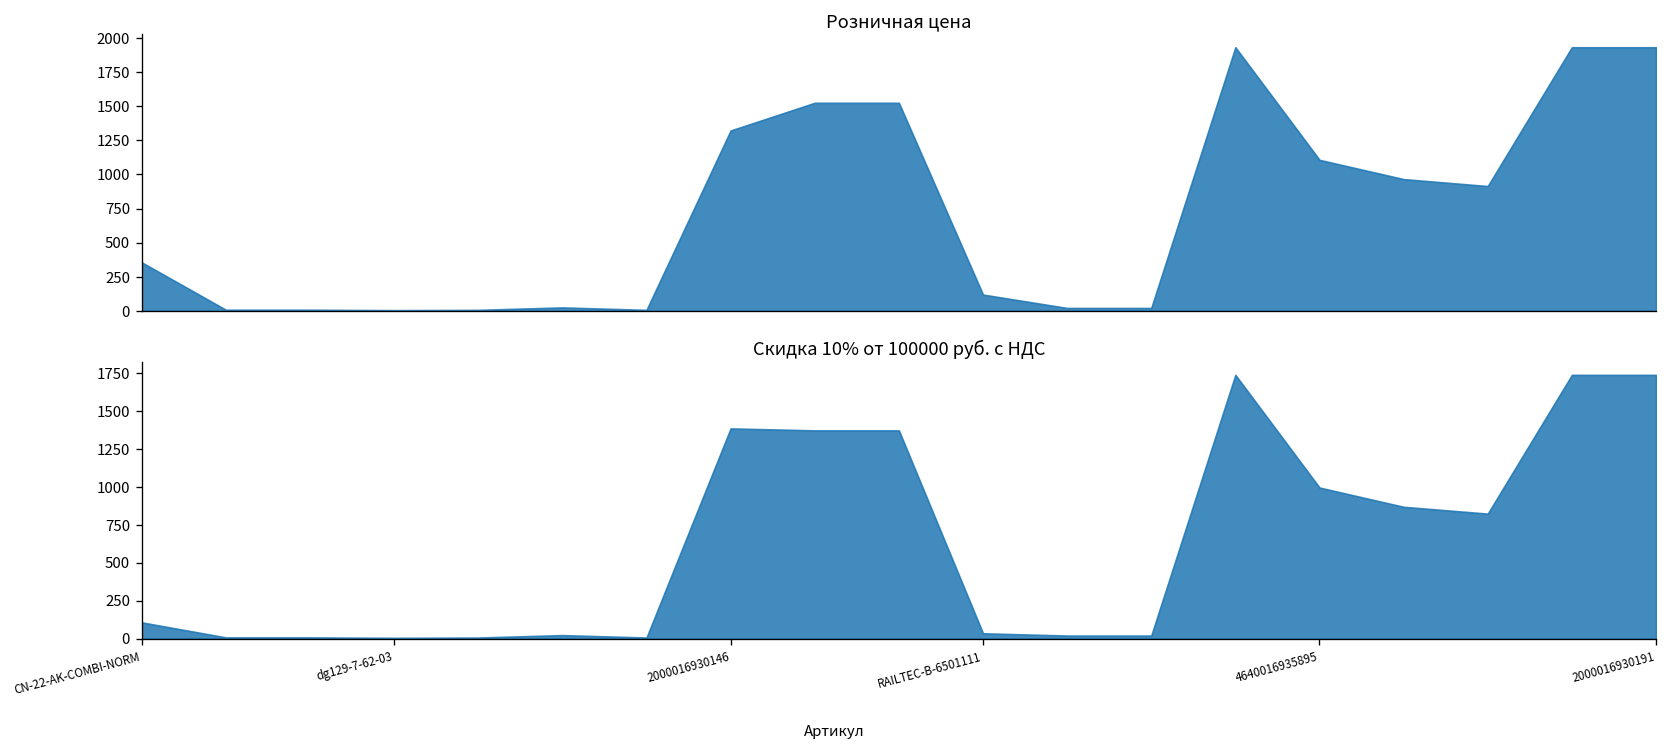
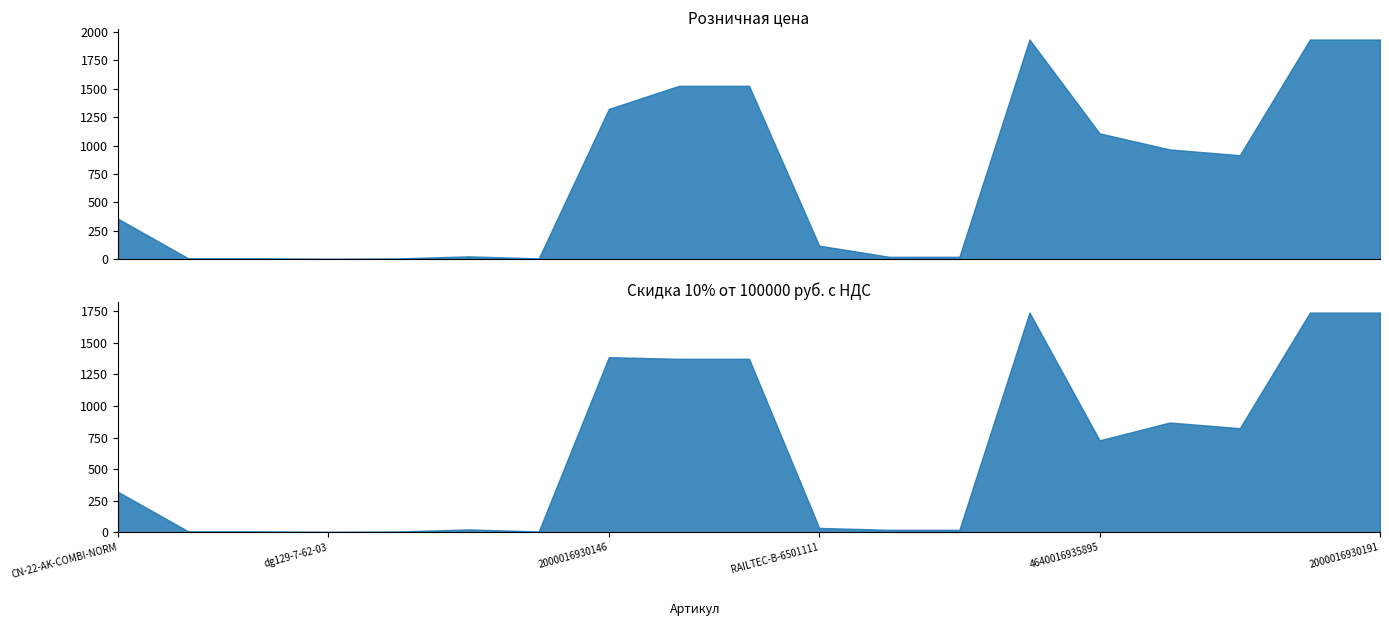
Скидка 10% от 100000 руб. с НДС, CN-22-AK-COMBI-NORM: 110 -> 320
Скидка 10% от 100000 руб. с НДС, 4640016935895: 1000 -> 730
